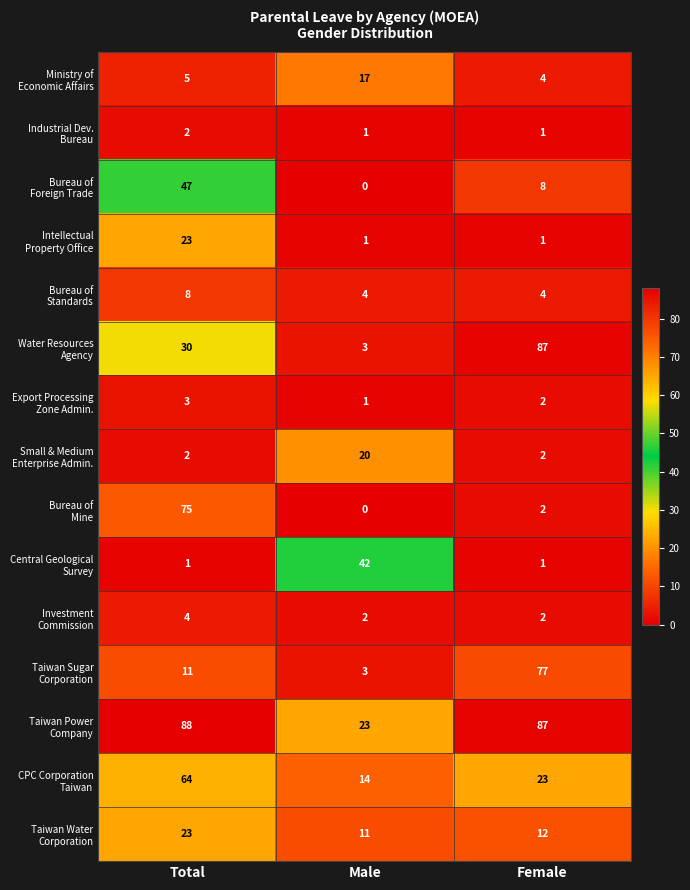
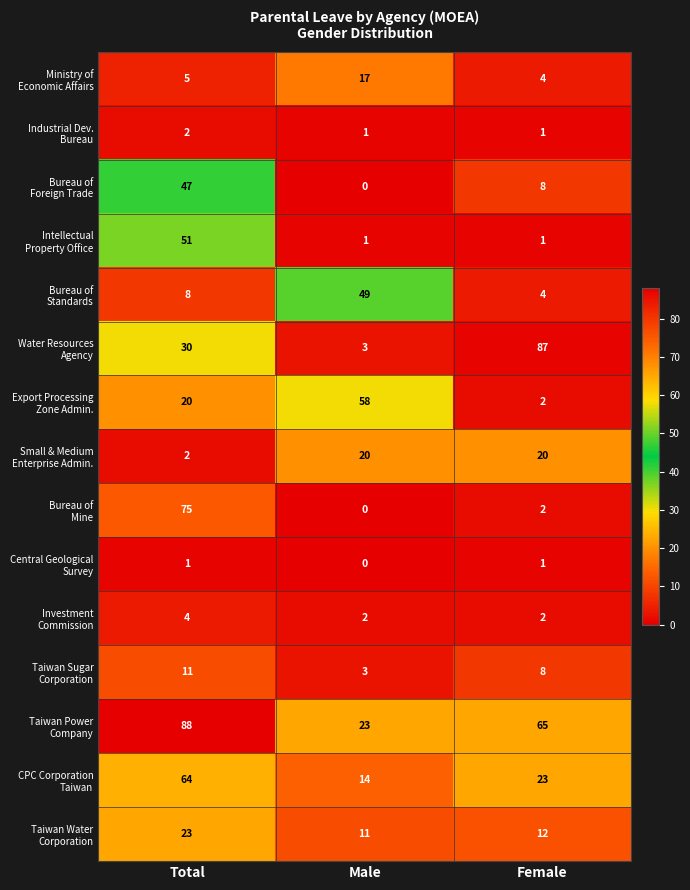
Intellectual Property Office, Total: 23 -> 51
Bureau of Standards, Male: 4 -> 49
Export Processing Zone Admin., Total: 3 -> 20
Export Processing Zone Admin., Male: 1 -> 58
Small & Medium Enterprise Admin., Female: 2 -> 20
Central Geological Survey, Male: 42 -> 0
Taiwan Sugar Corporation, Female: 77 -> 8
Taiwan Power Company, Female: 87 -> 65
